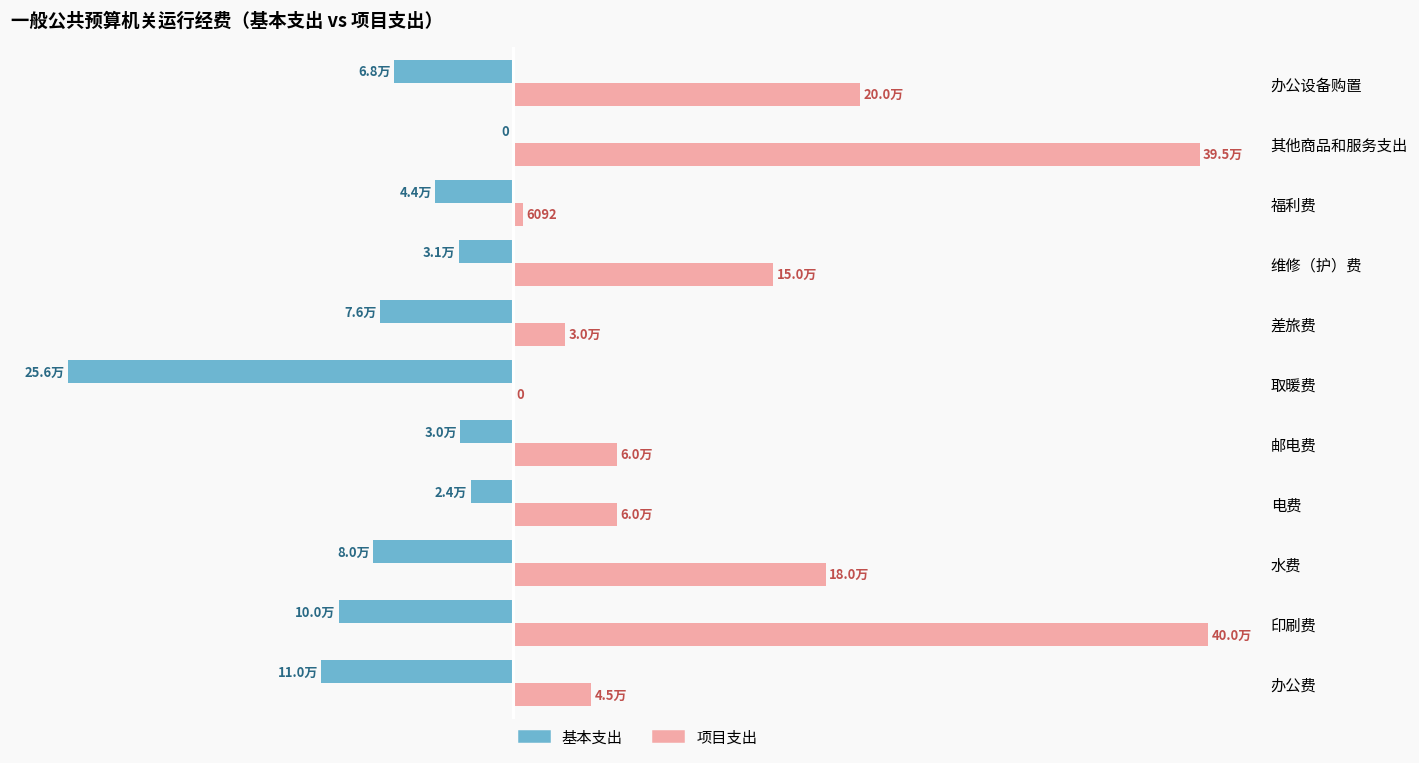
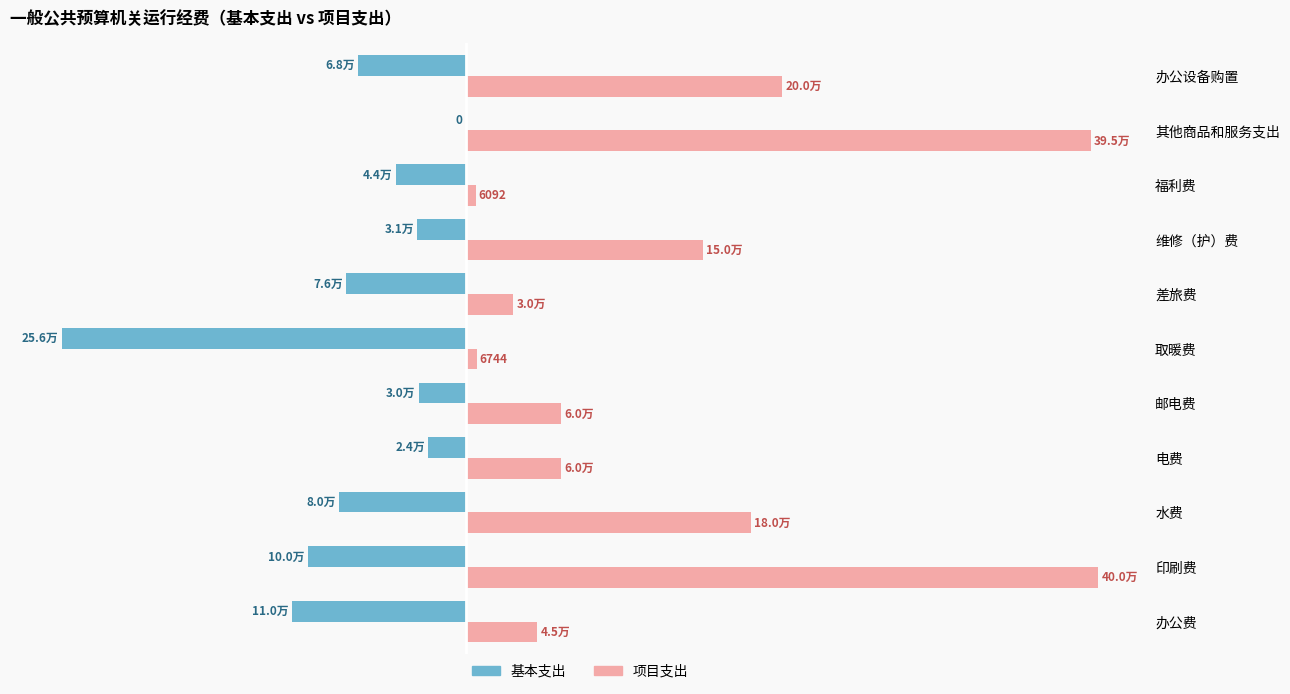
项目支出, 取暖费: 0 -> 6744
